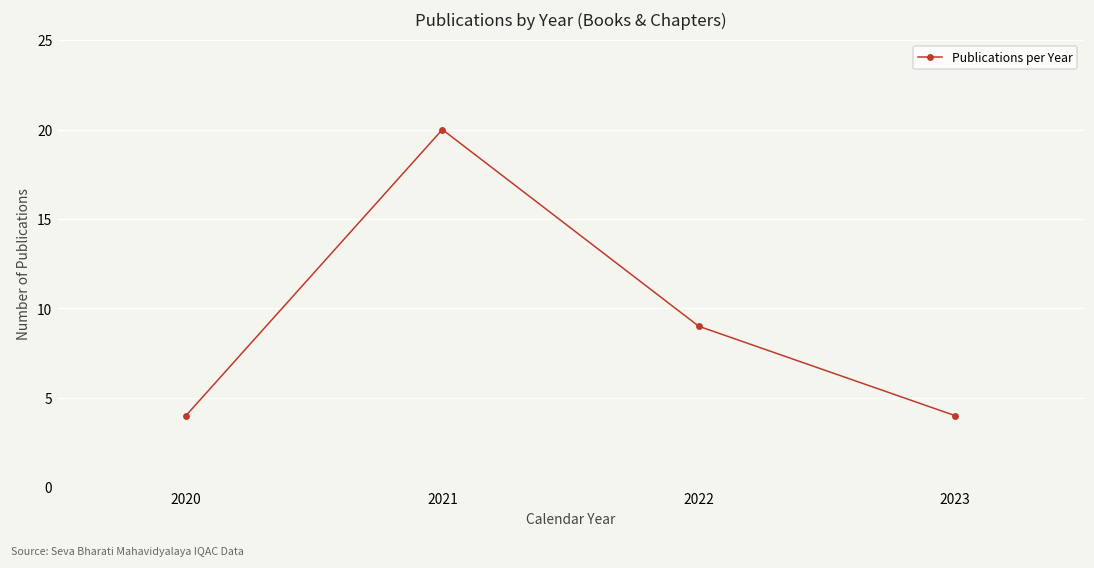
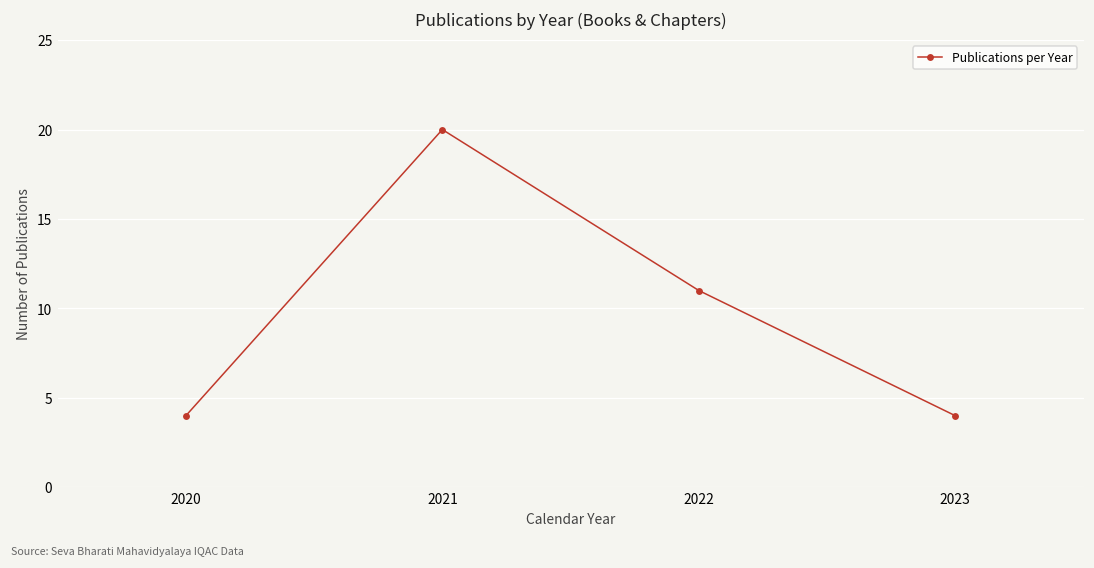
2022: 9 -> 11
